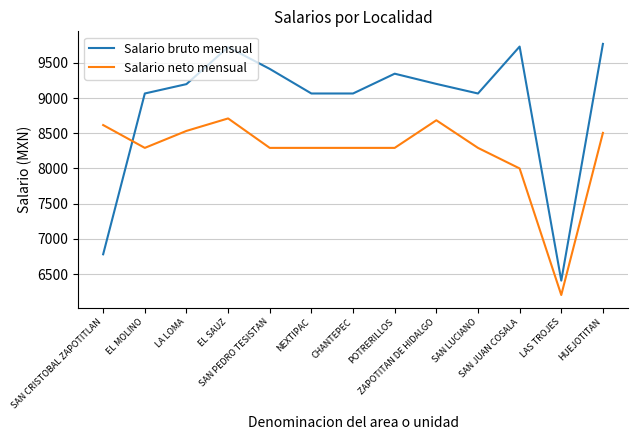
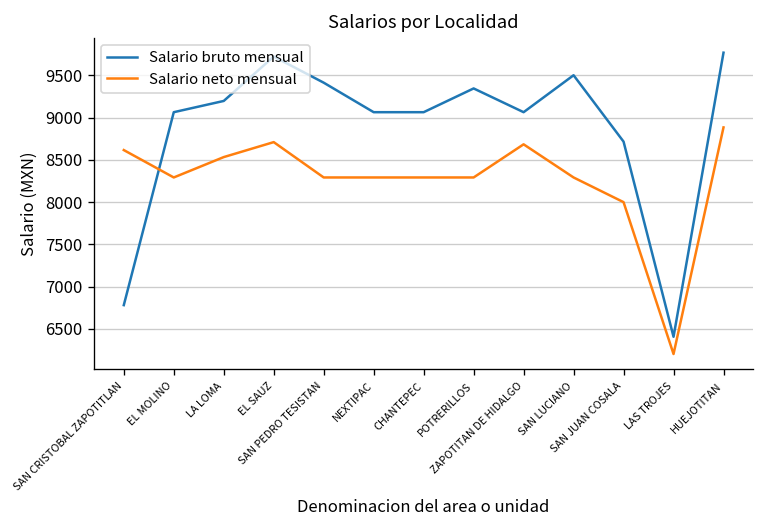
Salario bruto mensual, ZAPOTITAN DE HIDALGO: 9200 -> 9100
Salario bruto mensual, SAN LUCIANO: 9100 -> 9500
Salario bruto mensual, SAN JUAN COSALA: 9700 -> 8700
Salario neto mensual, HUEJOTITAN: 8500 -> 8900
